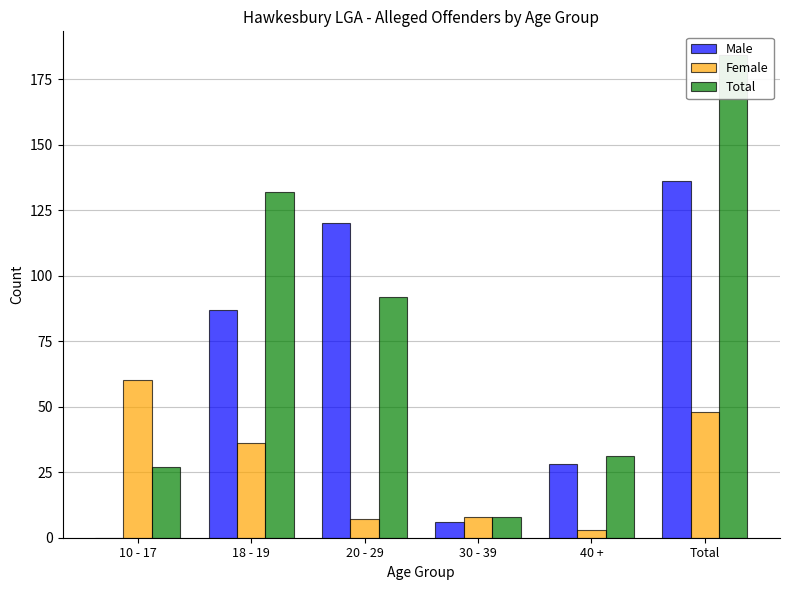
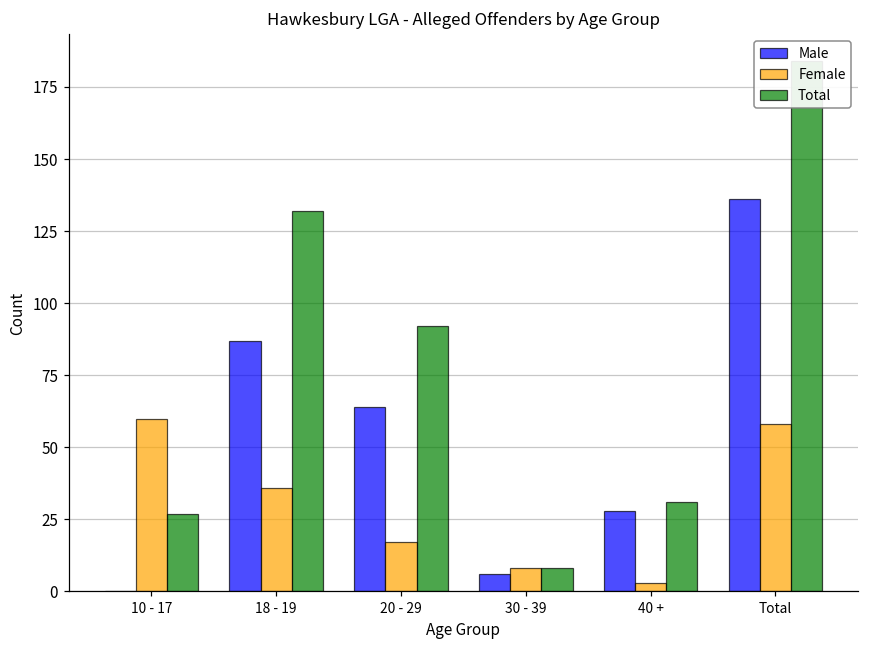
Male, 20 - 29: 120 -> 64
Female, 20 - 29: 7 -> 17
Female, Total: 48 -> 58
